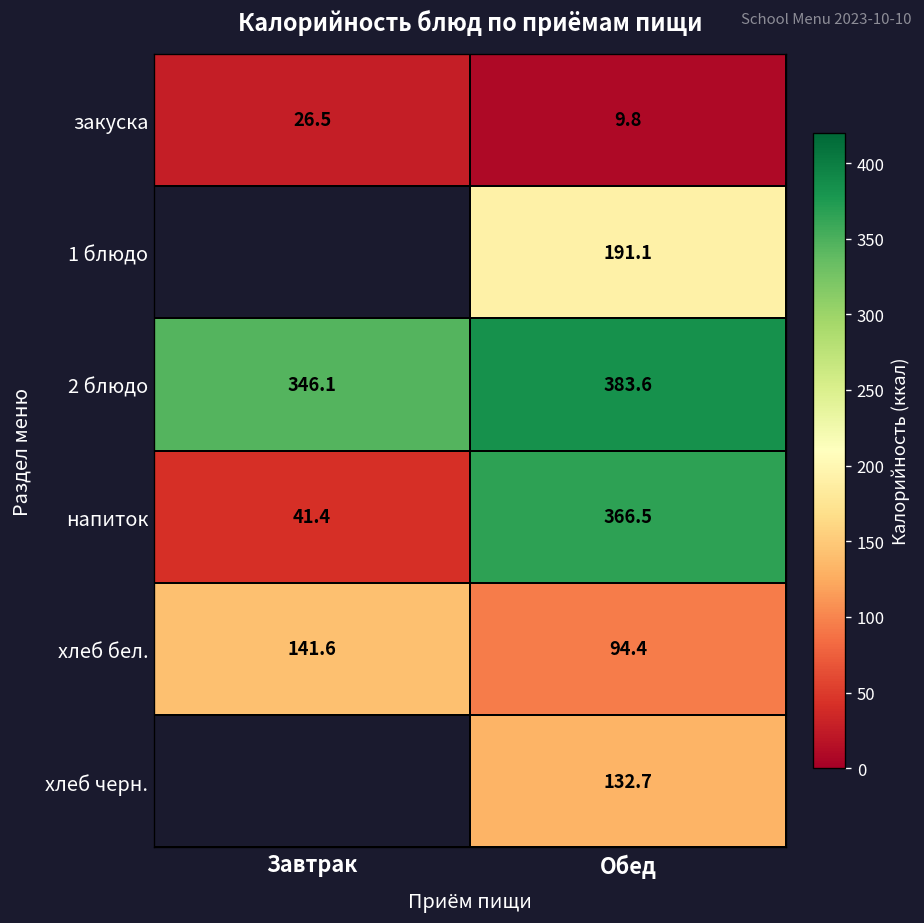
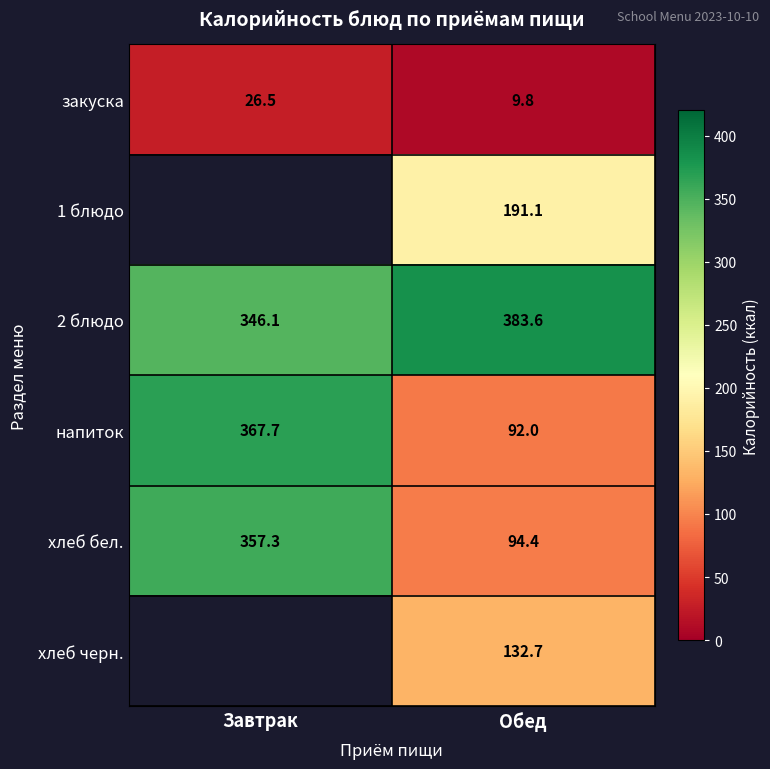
напиток, Завтрак: 41.4 -> 367.7
напиток, Обед: 366.5 -> 92.0
хлеб бел., Завтрак: 141.6 -> 357.3
